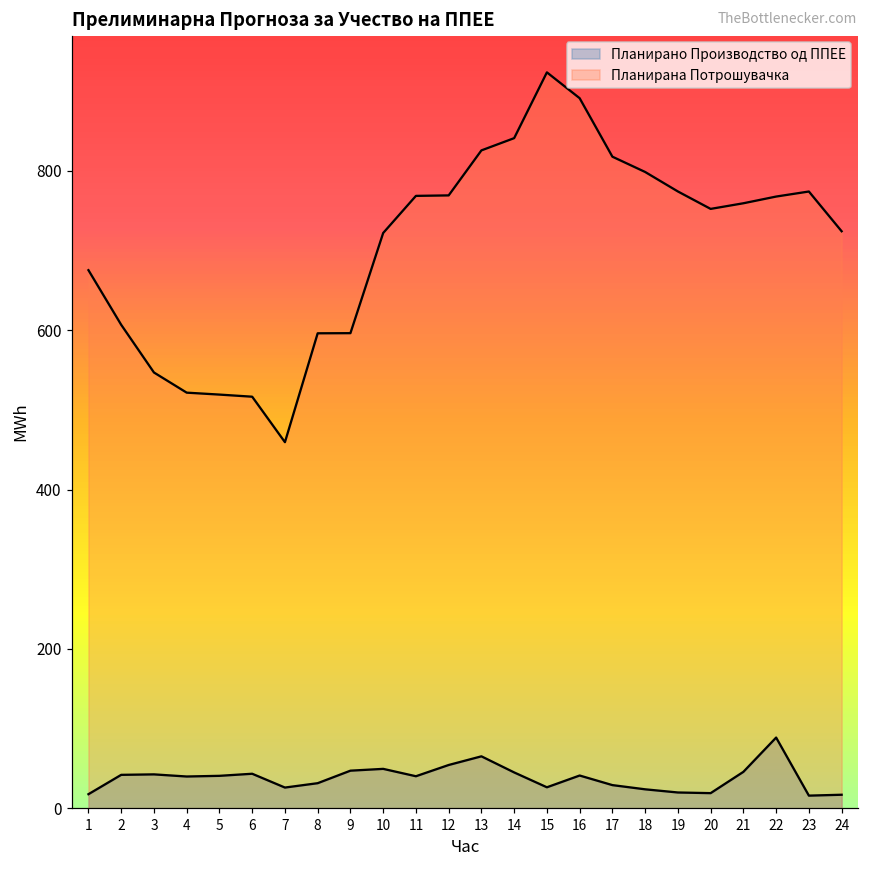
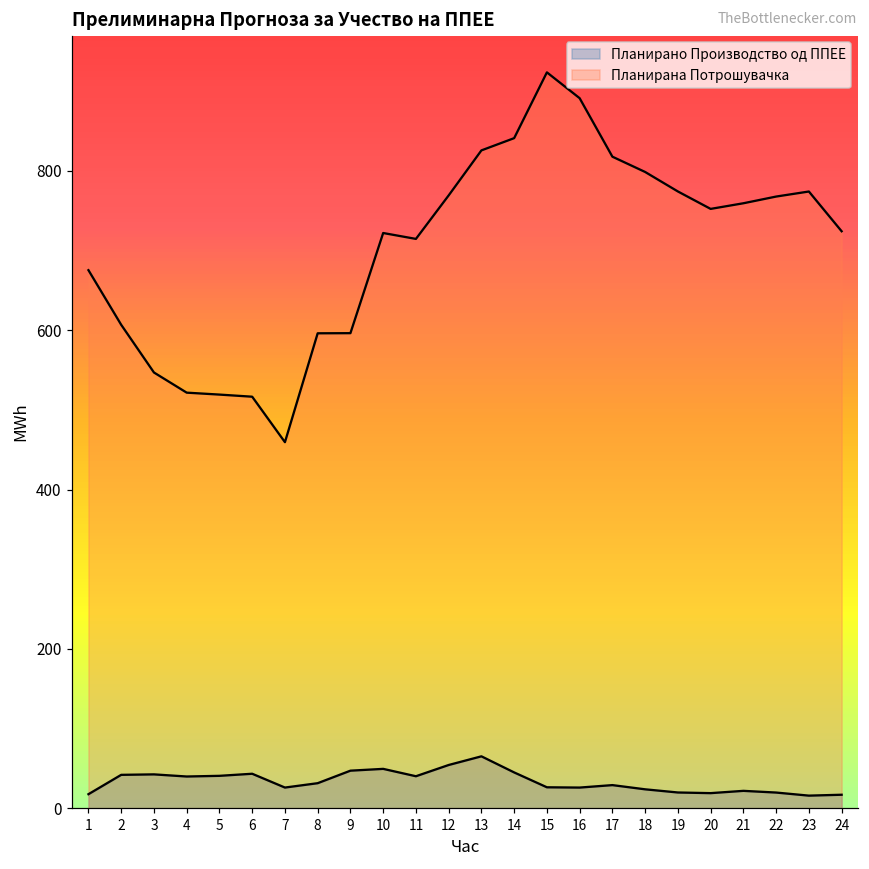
Планирана Потрошувачка, 11: 770 -> 710
Планирано Производство од ППЕЕ, 16: 40 -> 30
Планирано Производство од ППЕЕ, 21: 50 -> 20
Планирано Производство од ППЕЕ, 22: 90 -> 20
